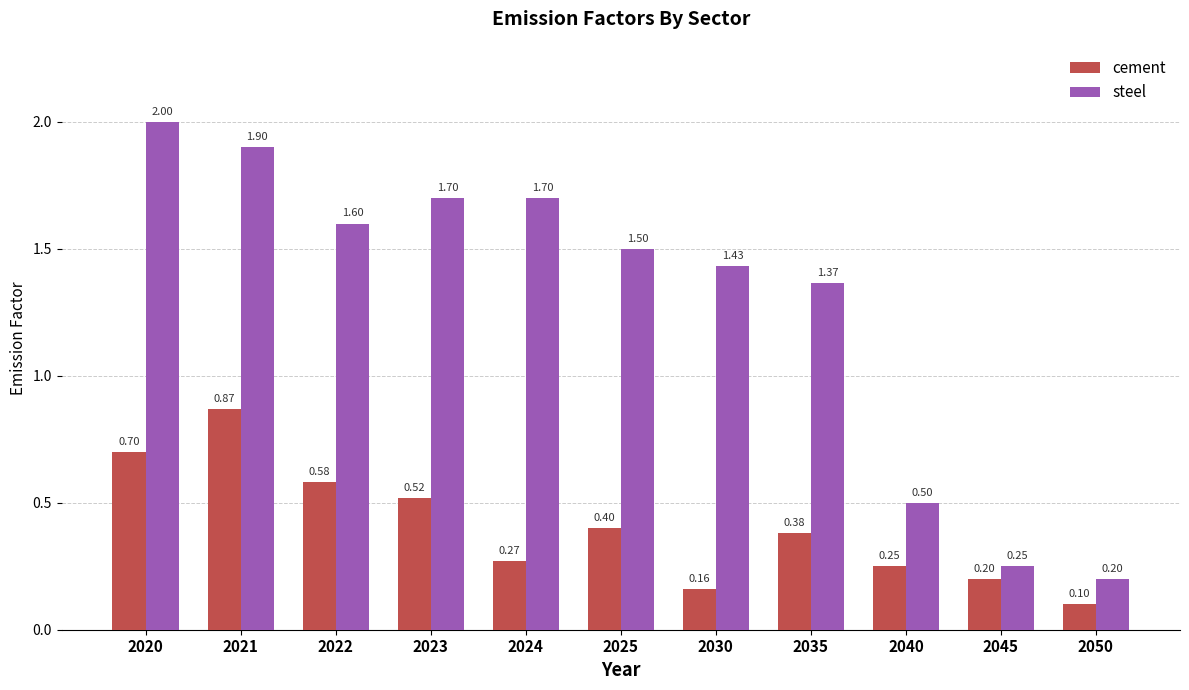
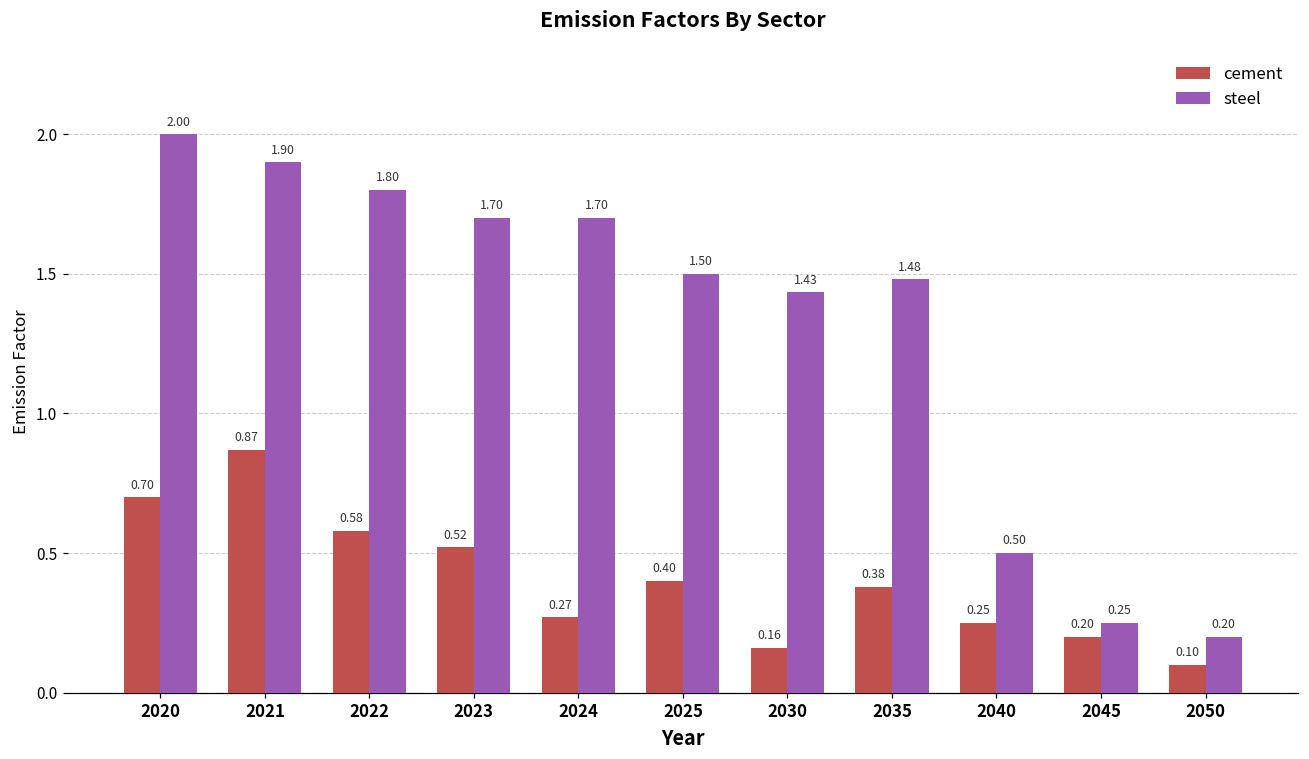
steel, 2022: 1.60 -> 1.80
steel, 2035: 1.37 -> 1.48
